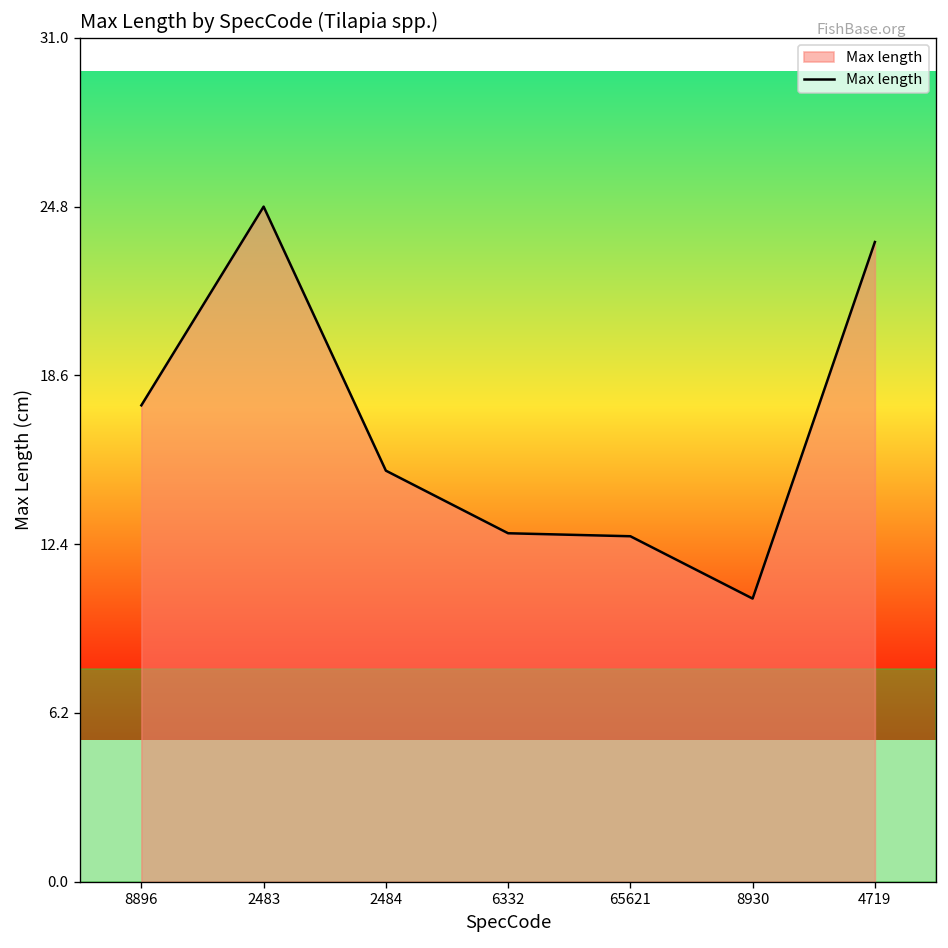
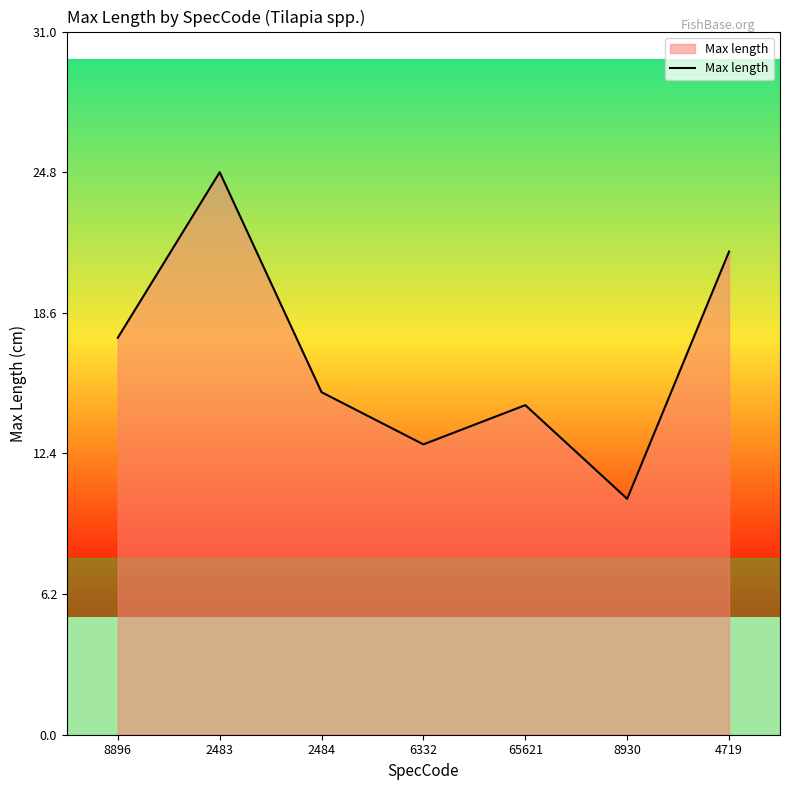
65621: 12.7 -> 14.5
4719: 23.5 -> 21.3
